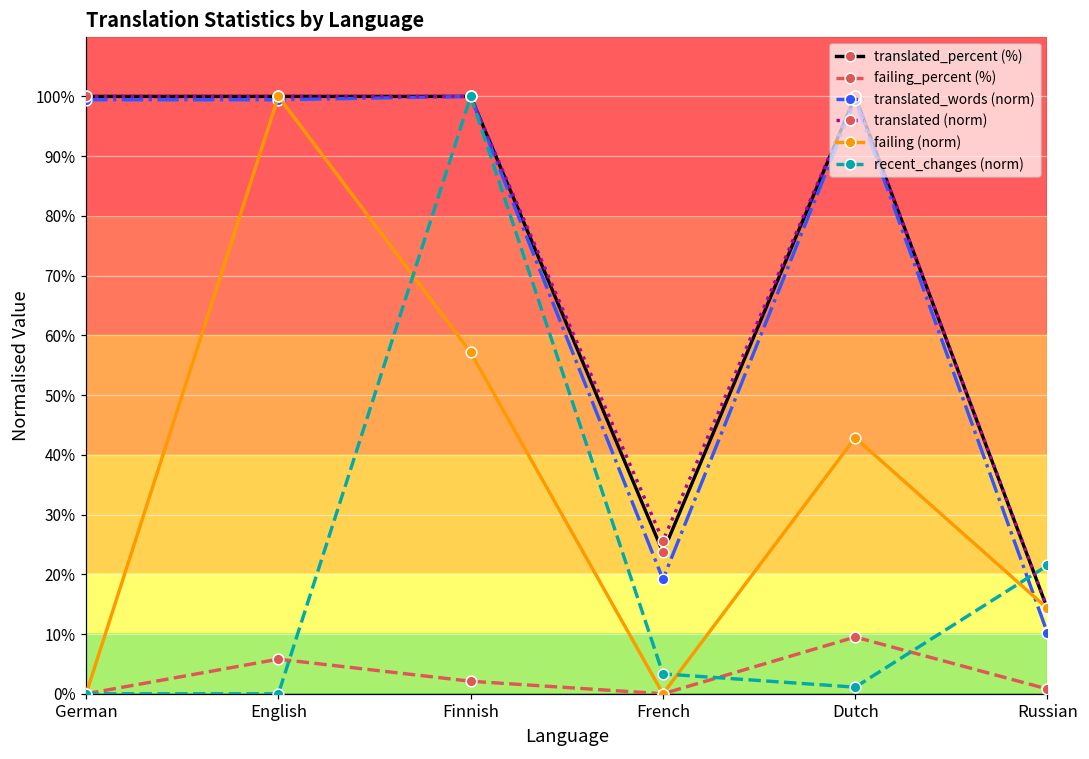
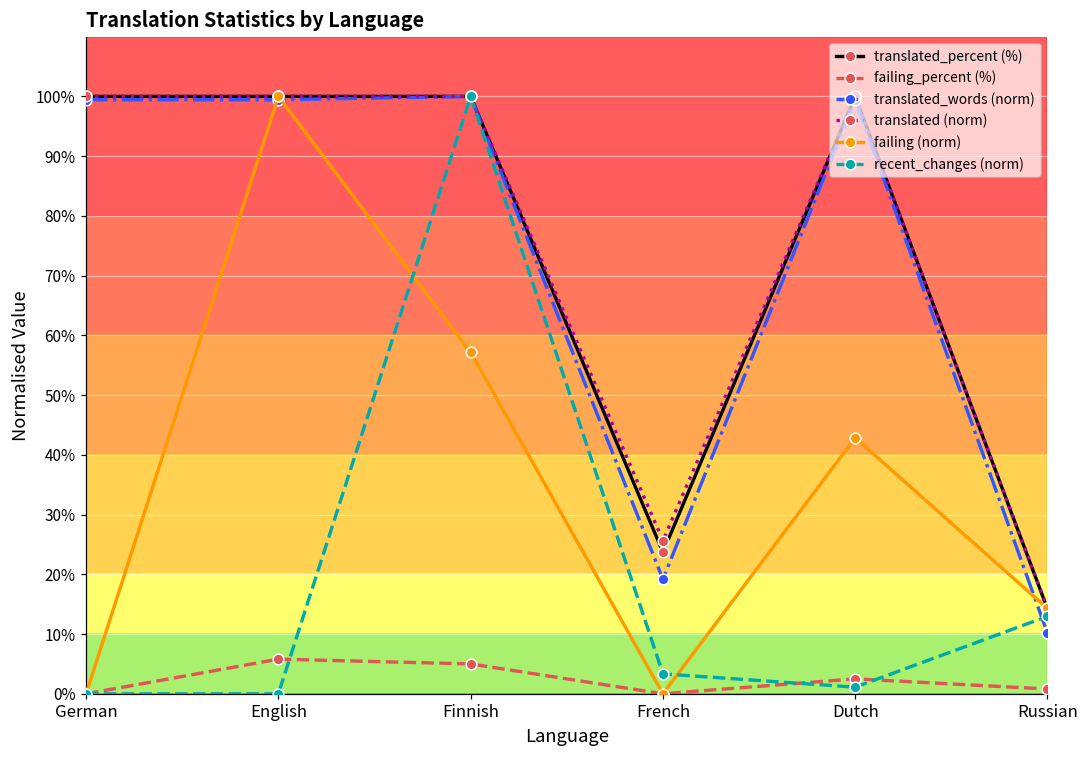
failing_percent (%), Finnish: 2% -> 5%
failing_percent (%), Dutch: 10% -> 3%
recent_changes (norm), Russian: 21% -> 13%
